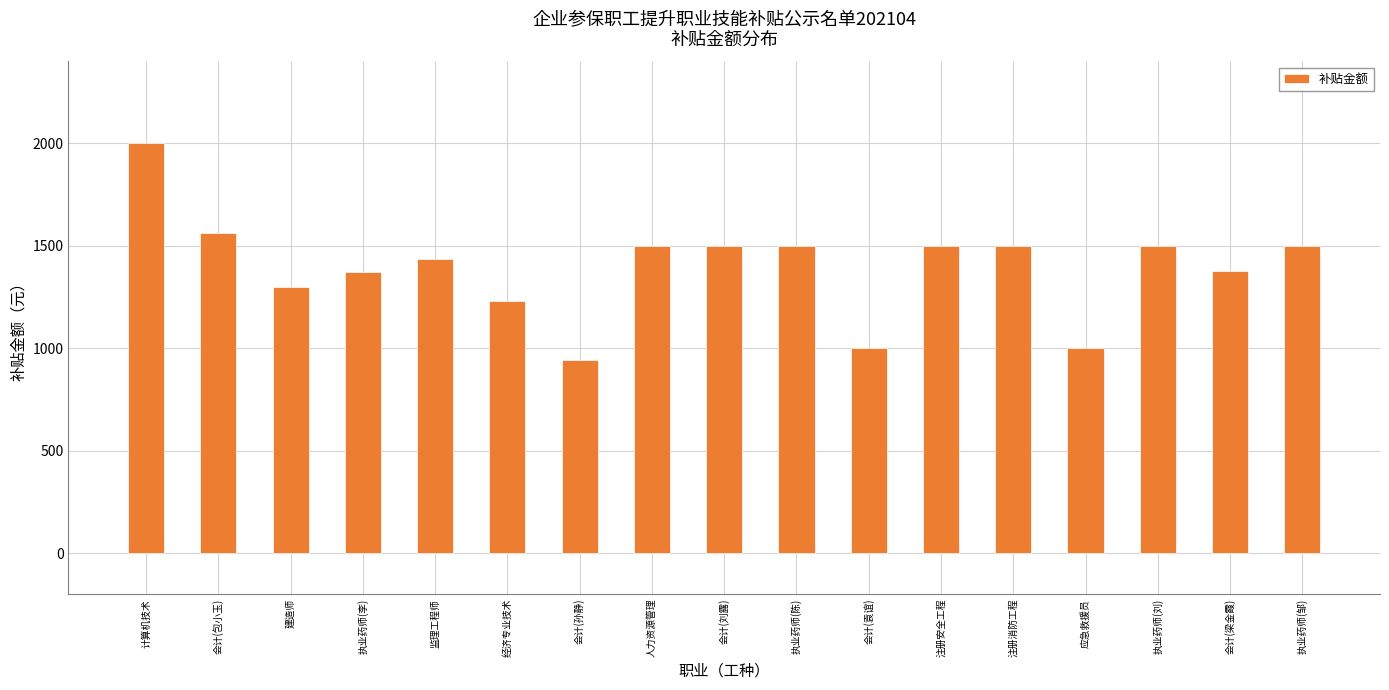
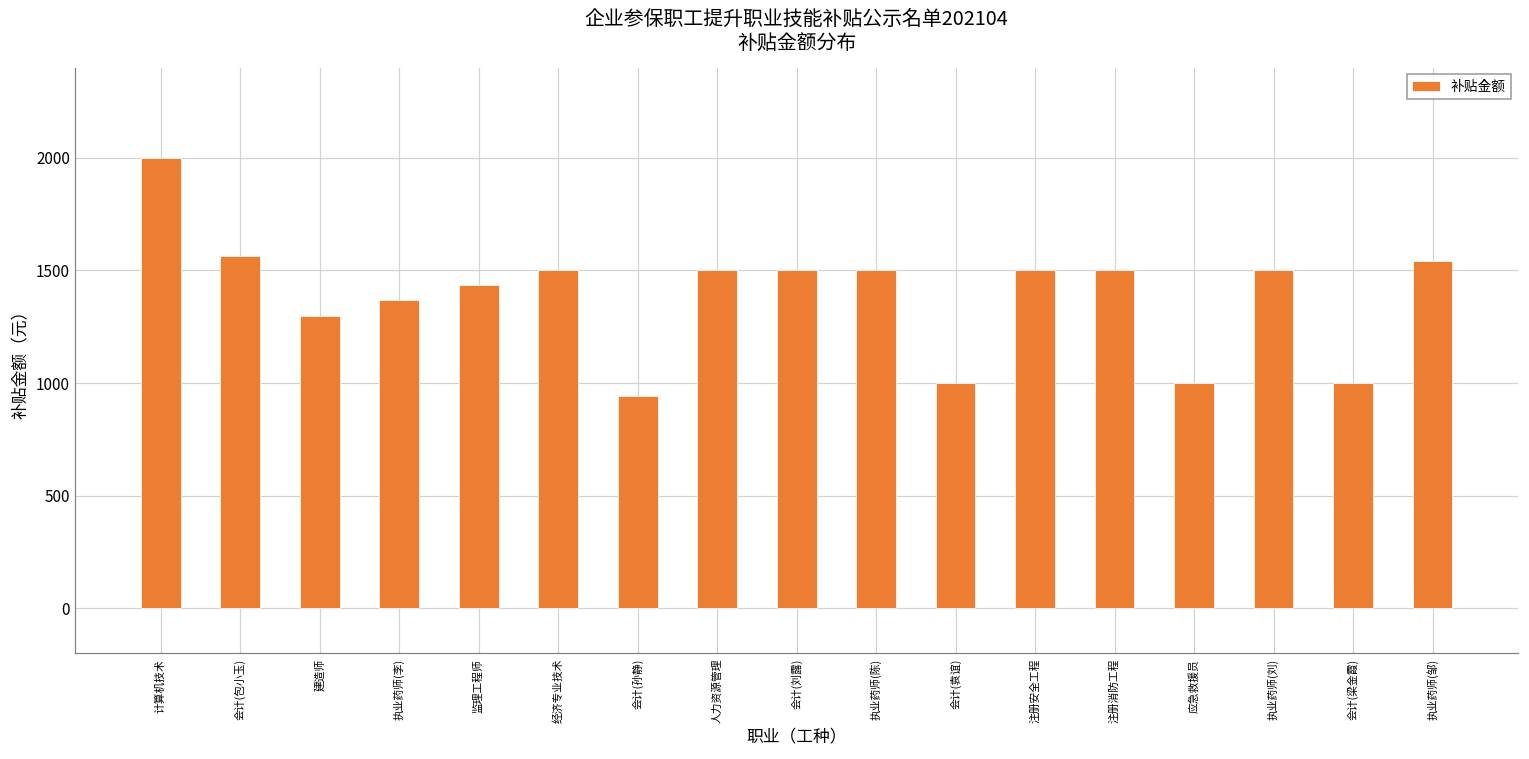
经济专业技术: 1230 -> 1500
会计(梁金霞): 1380 -> 1000
执业药师(邹): 1500 -> 1540
